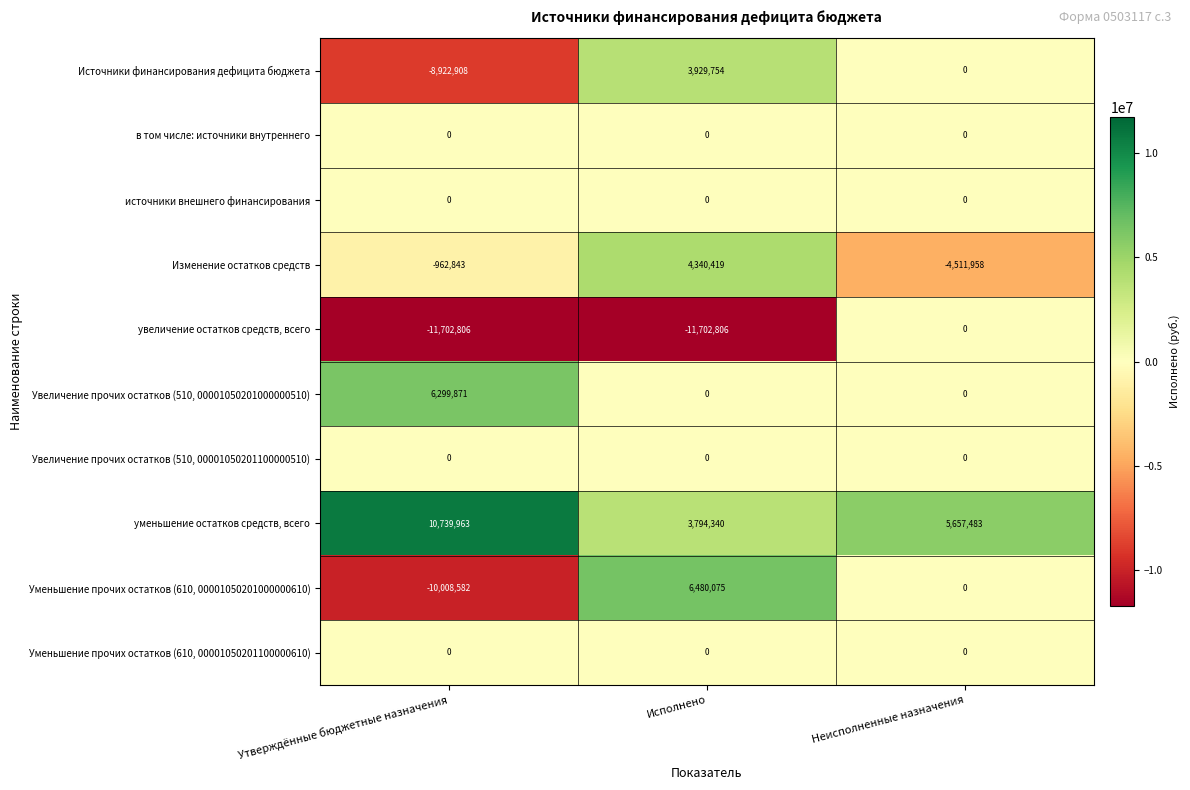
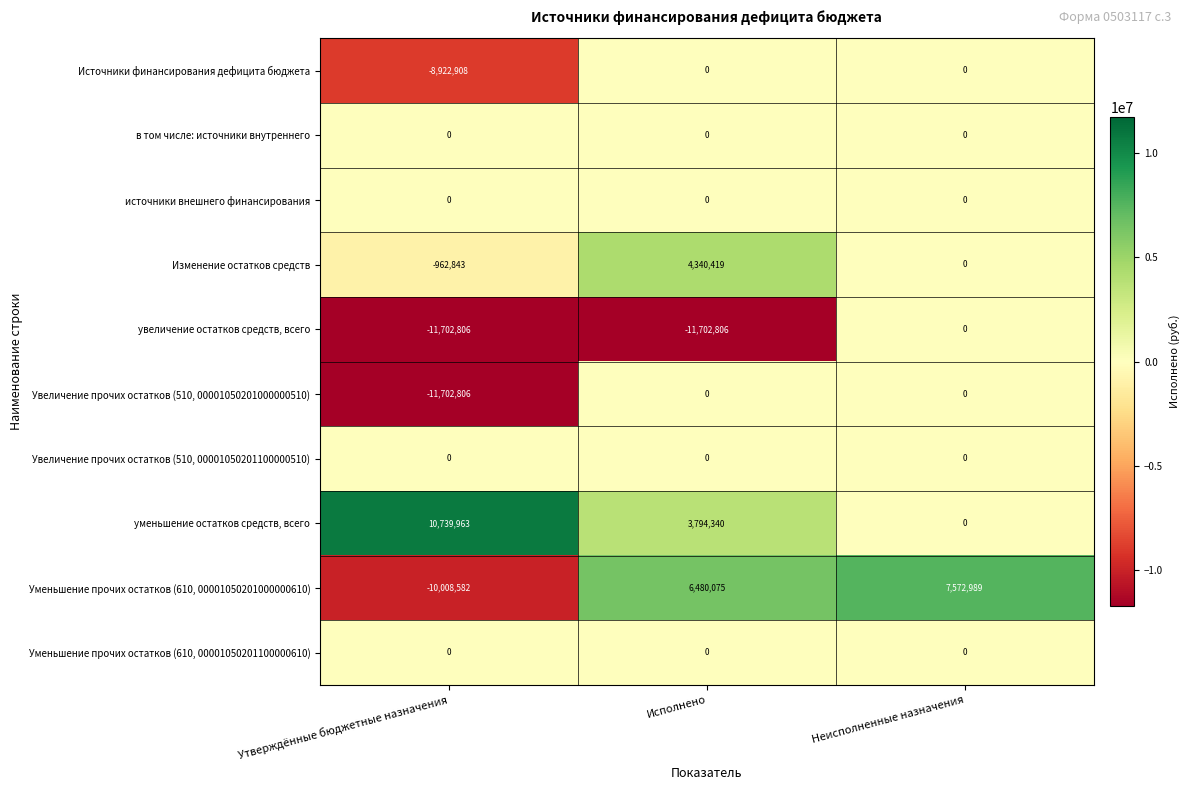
Источники финансирования дефицита бюджета, Исполнено: 3,929,754 -> 0
Изменение остатков средств, Неисполненные назначения: -4,511,958 -> 0
Увеличение прочих остатков (510, 00001050201000000510), Утверждённые бюджетные назначения: 6,299,871 -> -11,702,806
уменьшение остатков средств, всего, Неисполненные назначения: 5,657,483 -> 0
Уменьшение прочих остатков (610, 00001050201000000610), Неисполненные назначения: 0 -> 7,572,989
